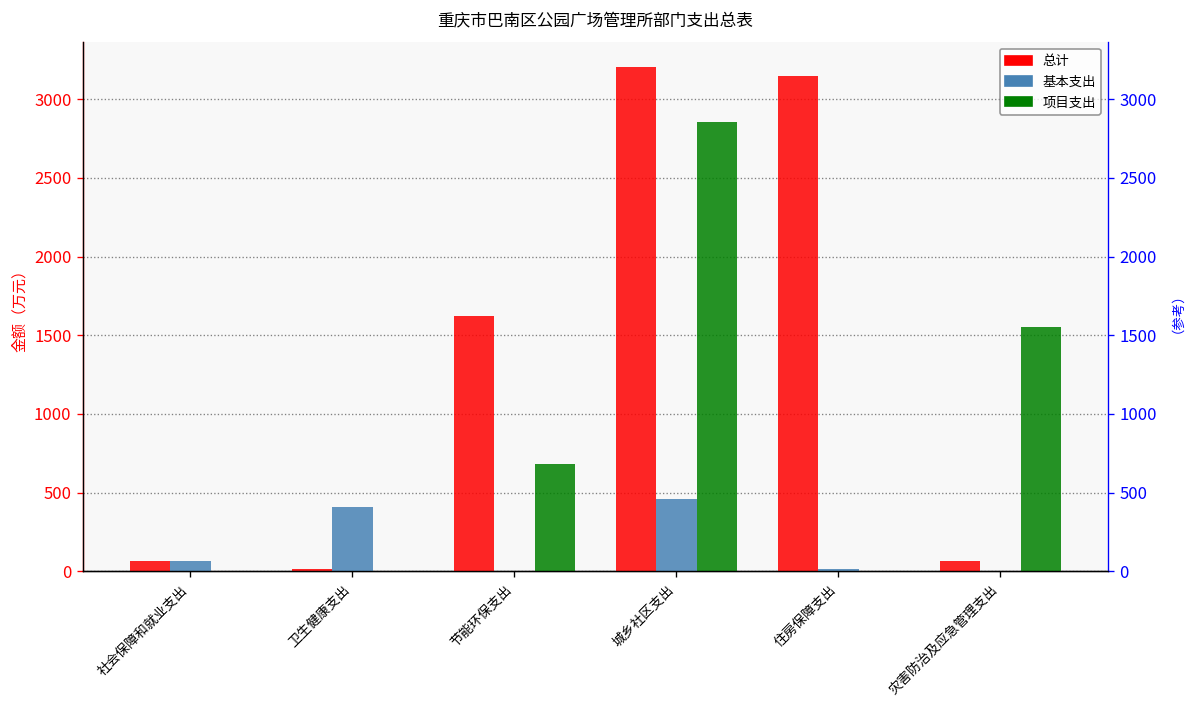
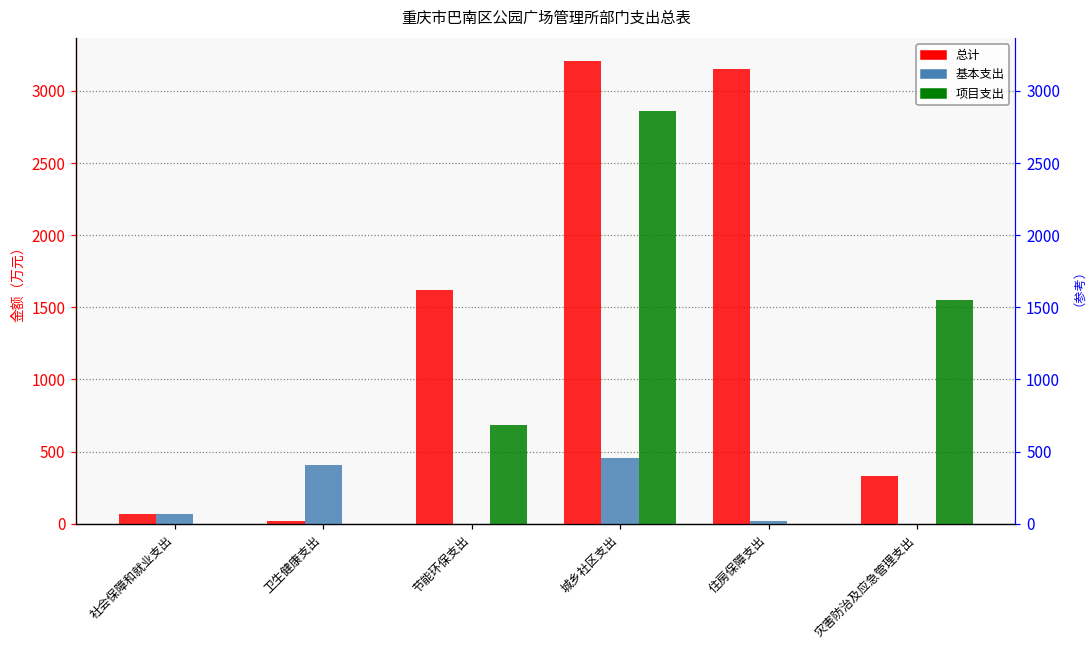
总计, 灾害防治及应急管理支出: 60 -> 330
